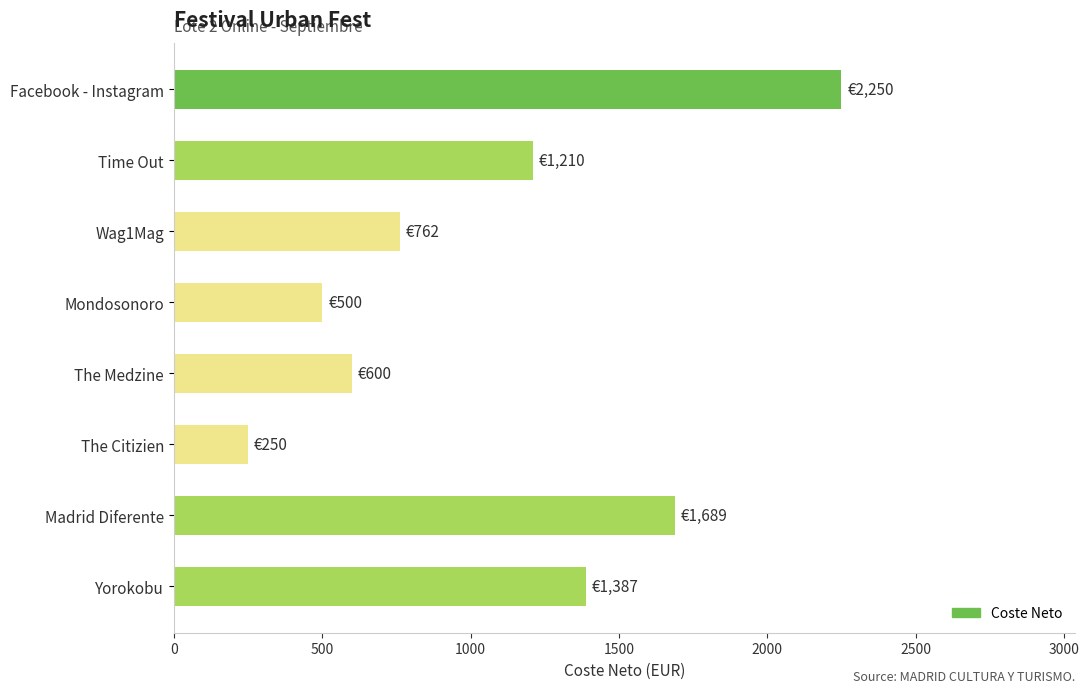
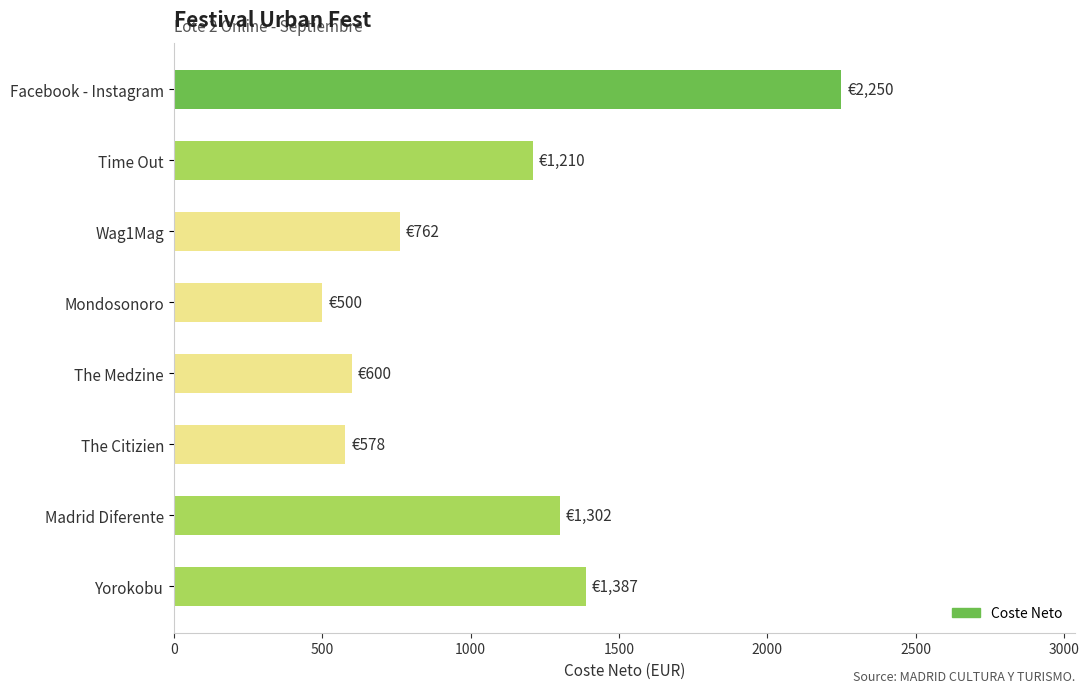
The Citizien: €250 -> €578
Madrid Diferente: €1,689 -> €1,302
